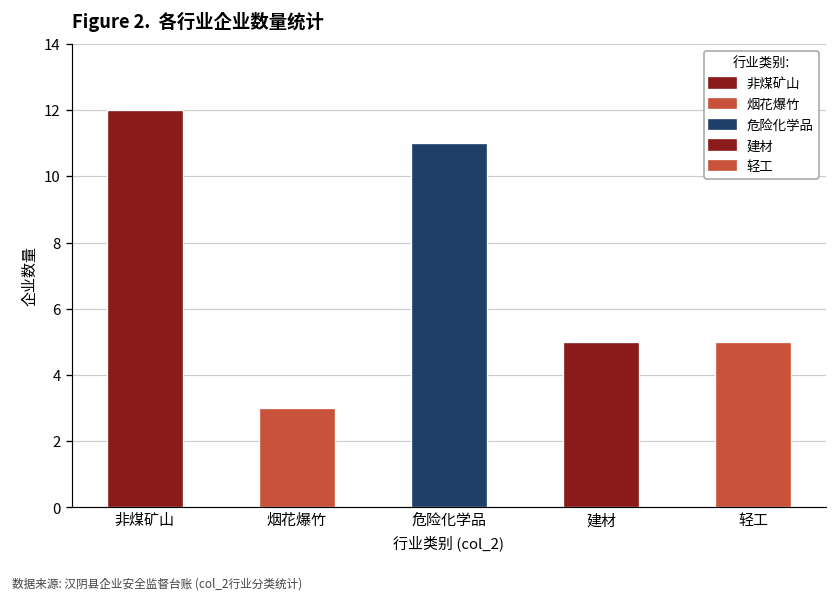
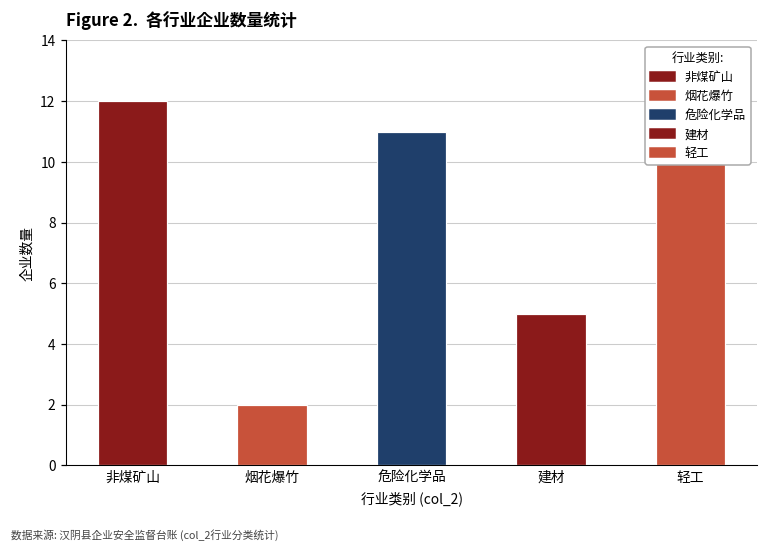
烟花爆竹: 3 -> 2
轻工: 5 -> 10
